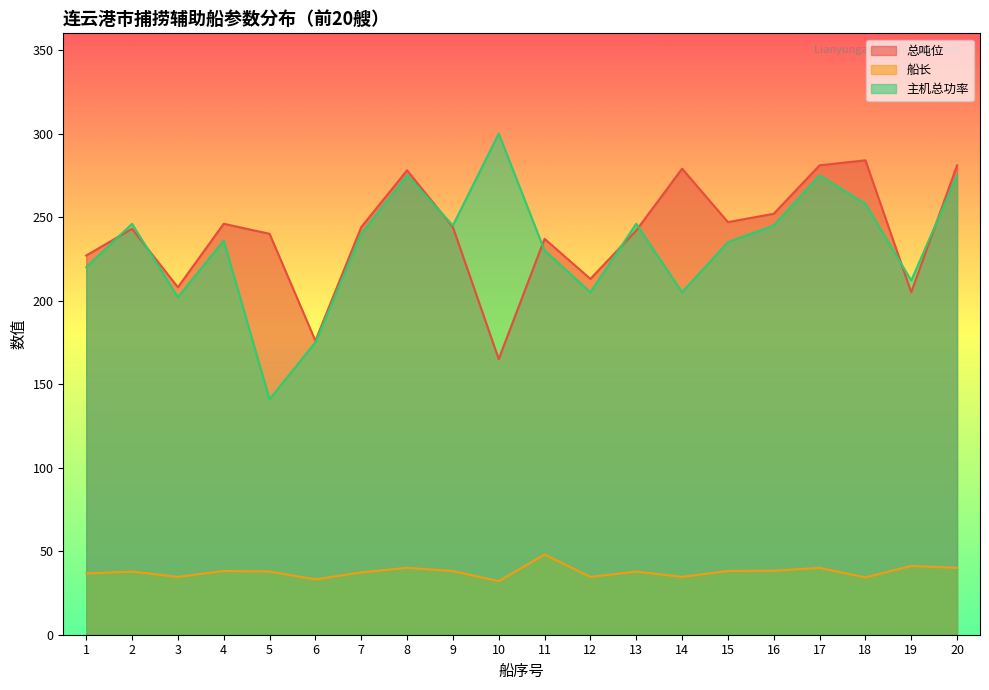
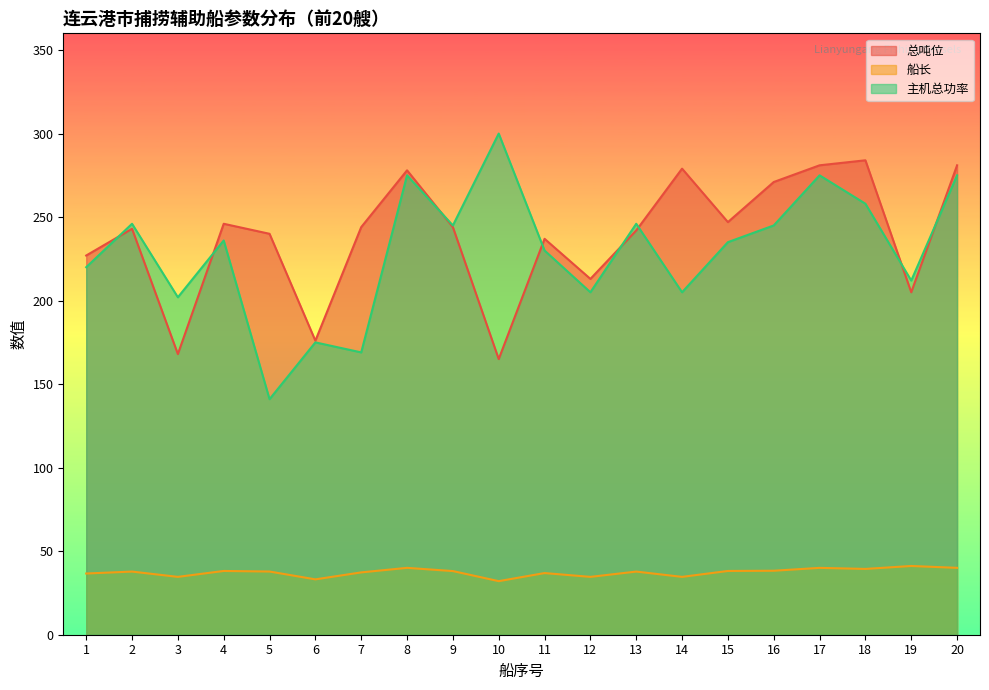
总吨位, 3: 208 -> 168
主机总功率, 7: 240 -> 169
船长, 11: 48 -> 37
总吨位, 16: 252 -> 271
船长, 18: 34 -> 39
